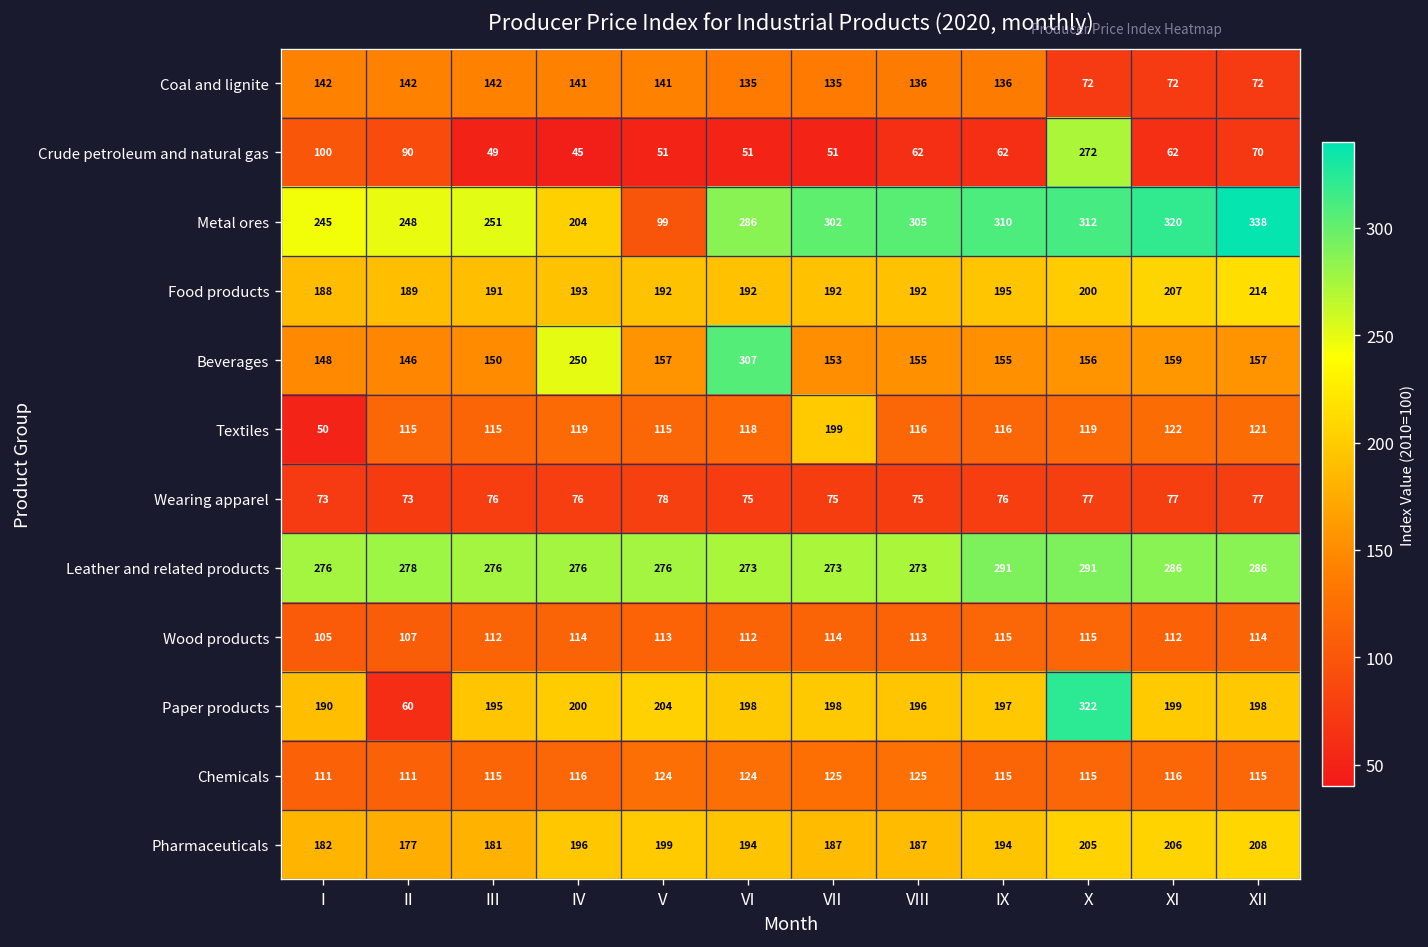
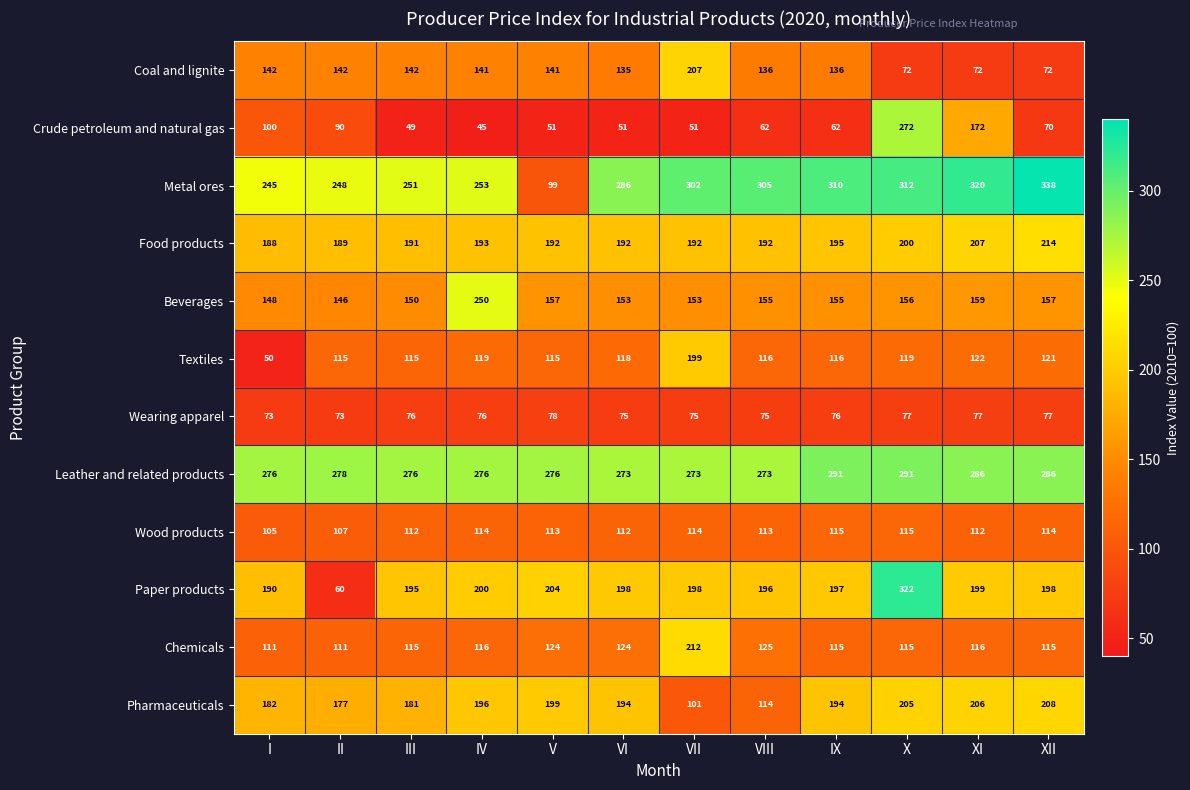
Coal and lignite, VII: 135 -> 207
Crude petroleum and natural gas, XI: 62 -> 172
Metal ores, IV: 204 -> 253
Beverages, VI: 307 -> 153
Chemicals, VII: 125 -> 212
Pharmaceuticals, VII: 187 -> 101
Pharmaceuticals, VIII: 187 -> 114
